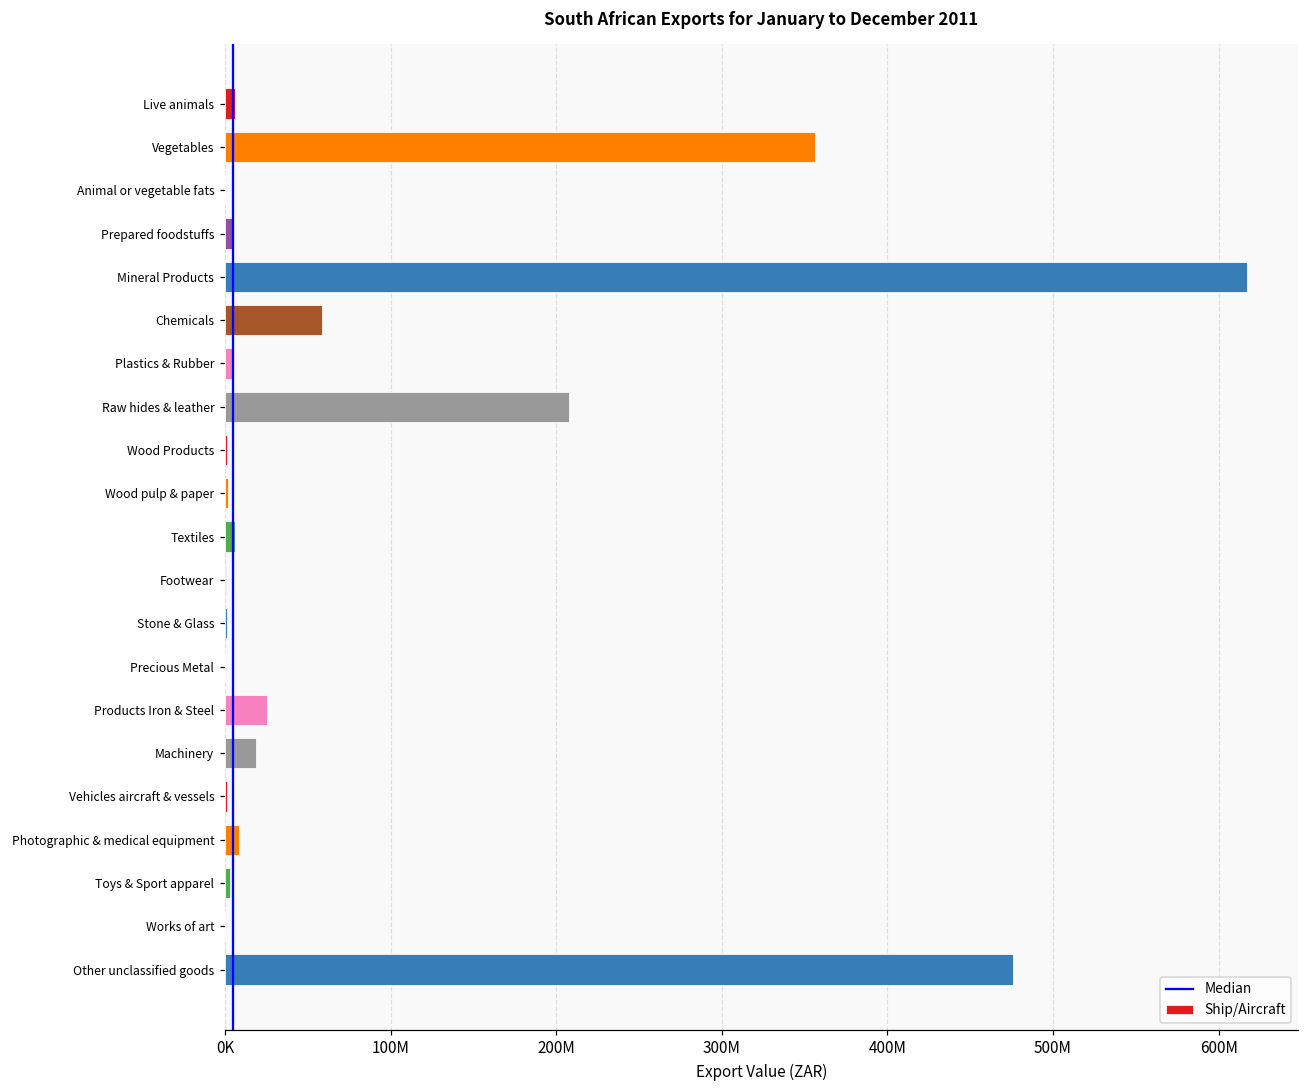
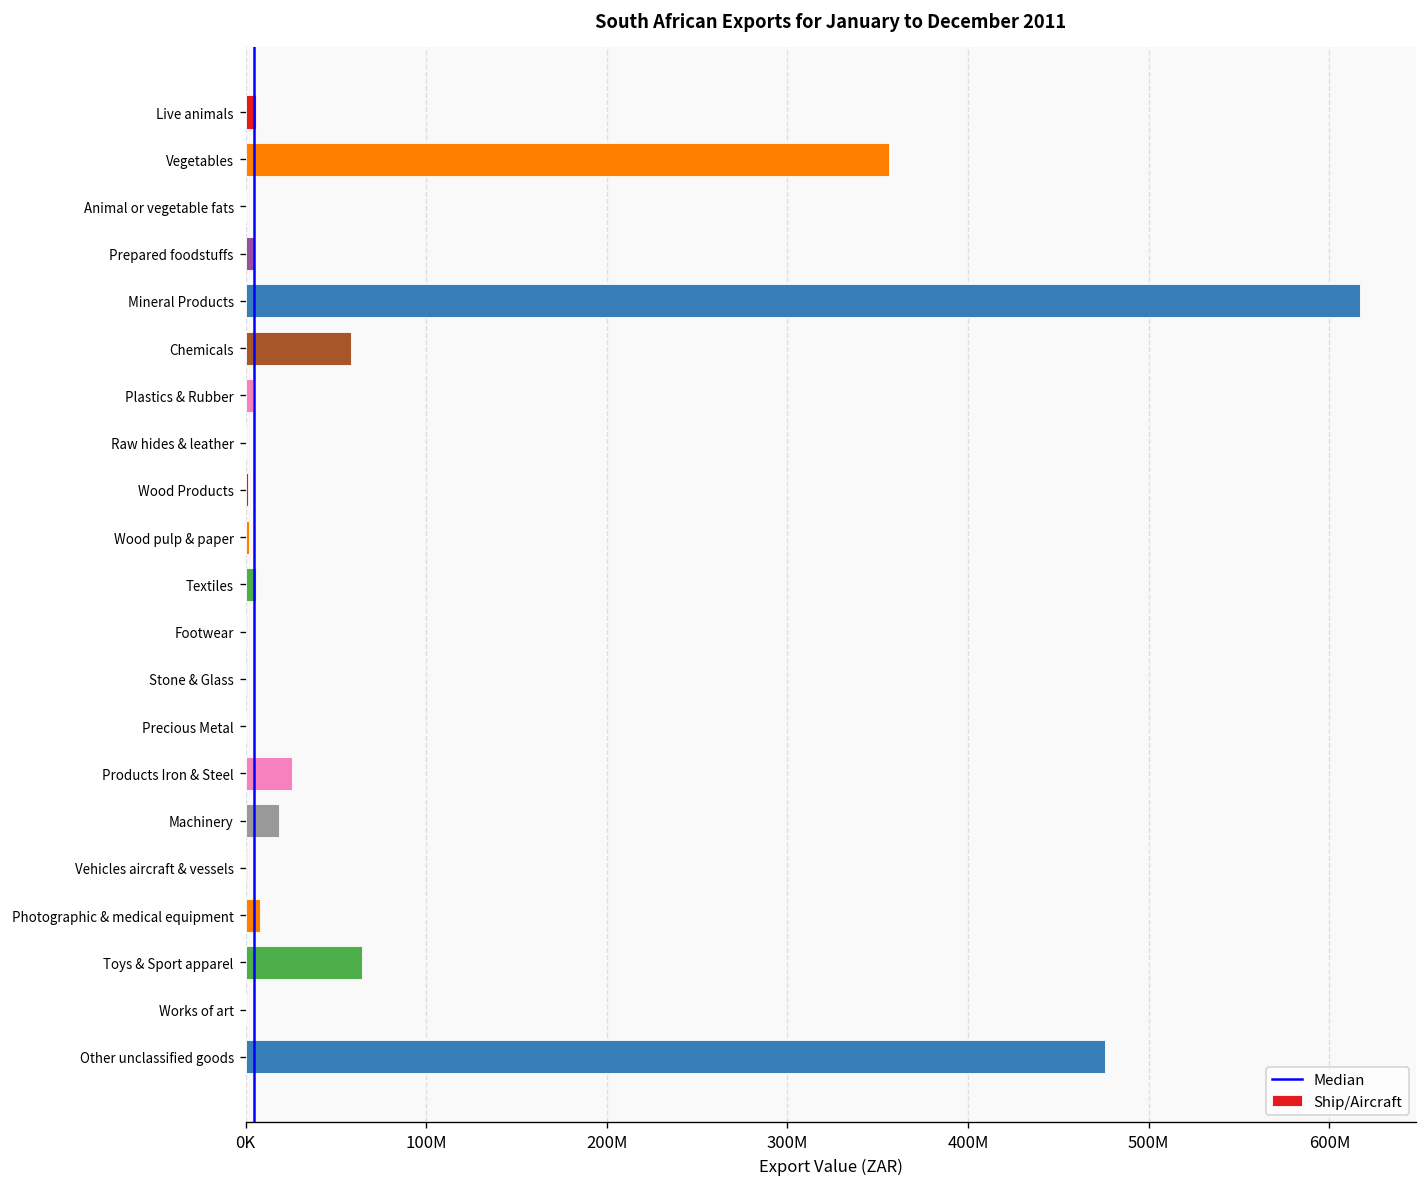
Raw hides & leather: 208000000 -> 0
Toys & Sport apparel: 3000000 -> 64000000
